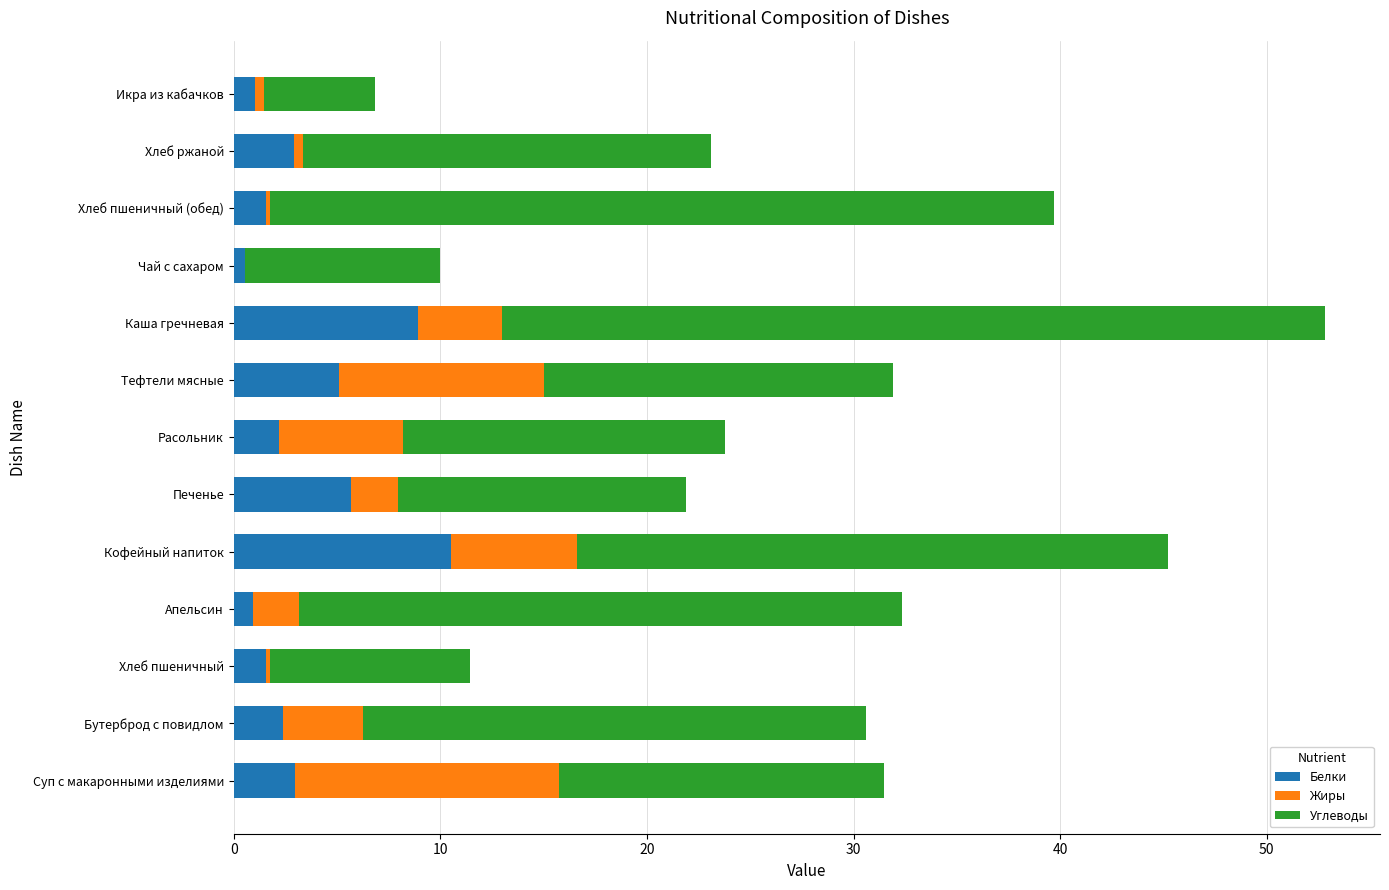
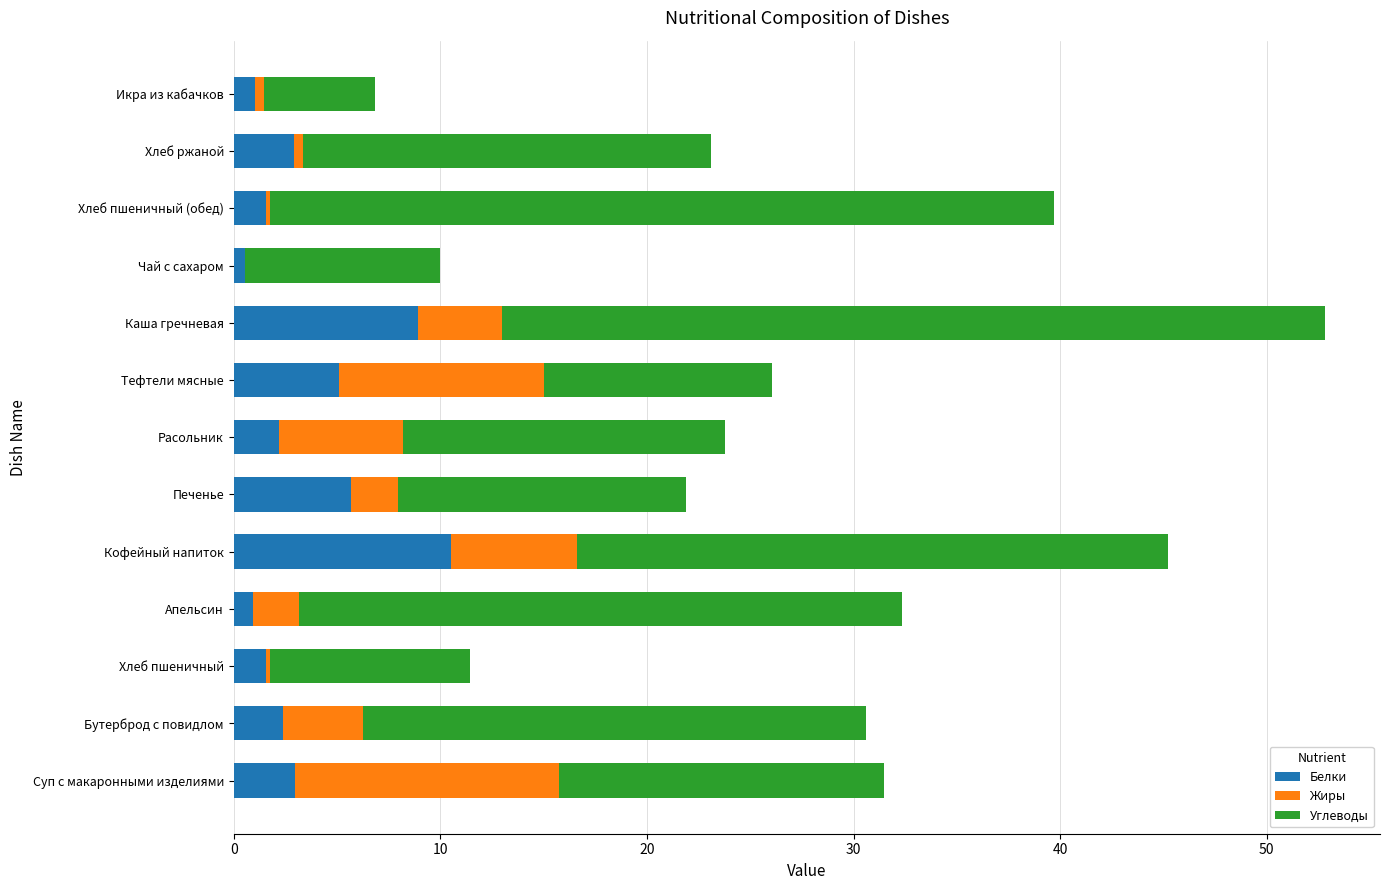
Углеводы, Тефтели мясные: 16.9 -> 11.1
